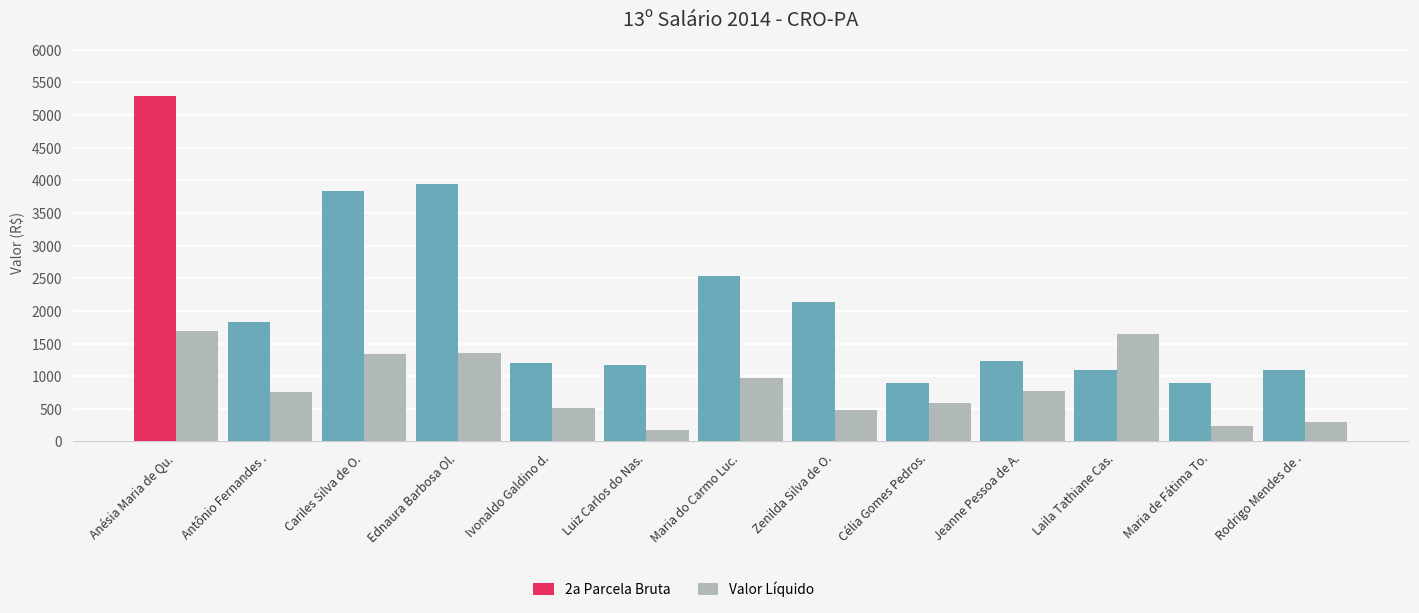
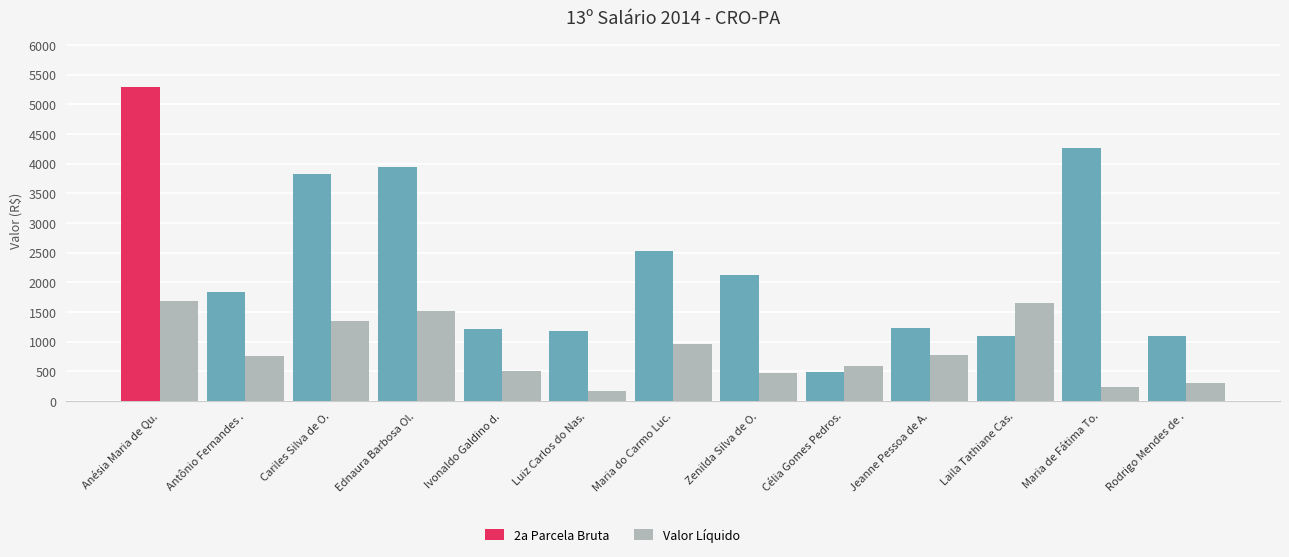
Valor Líquido, Ednaura Barbosa Ol.: 1400 -> 1500
2a Parcela Bruta, Célia Gomes Pedros.: 900 -> 500
2a Parcela Bruta, Maria de Fátima To.: 900 -> 4300
